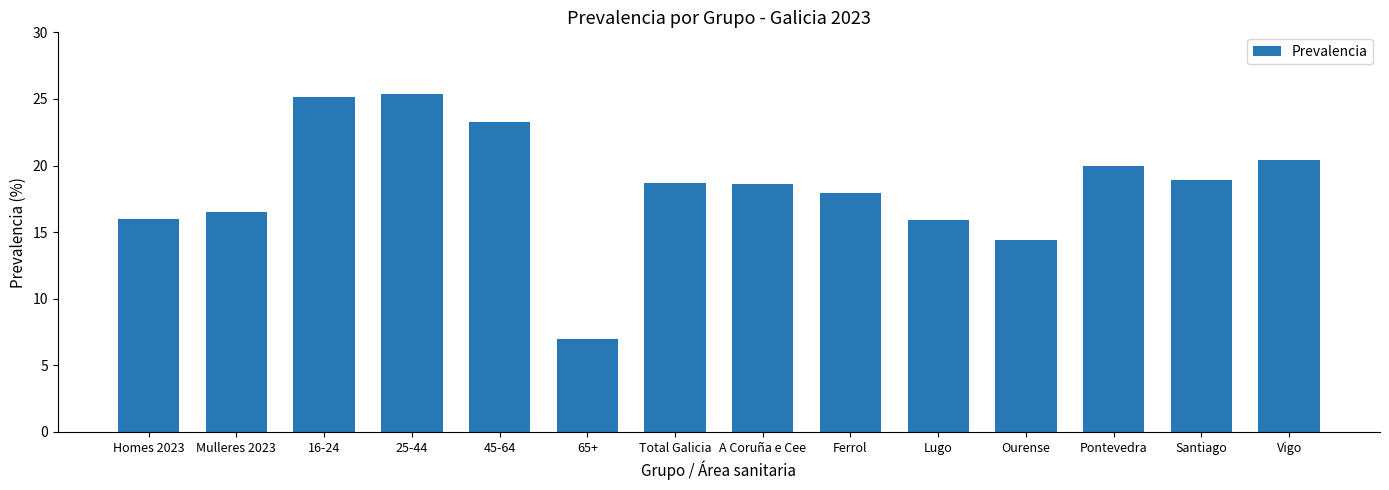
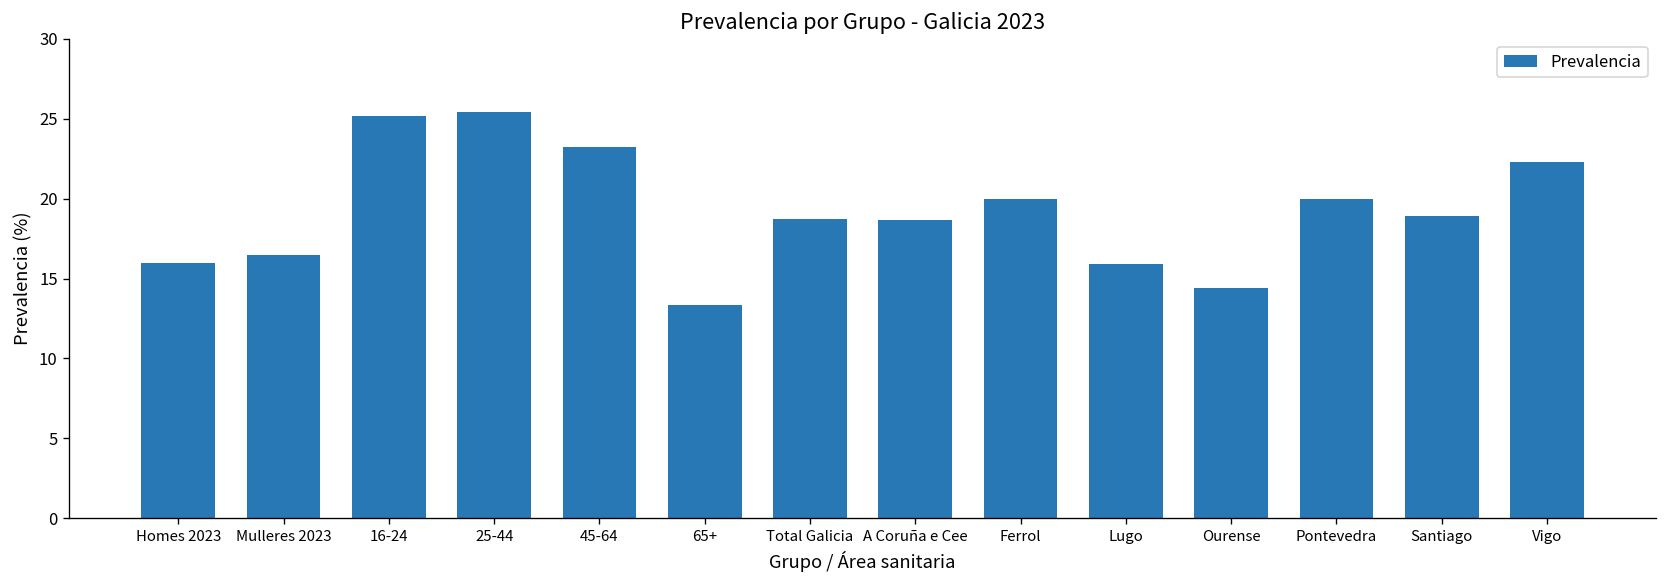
65+: 7.0 -> 13.3
Ferrol: 17.9 -> 20.0
Vigo: 20.4 -> 22.3
